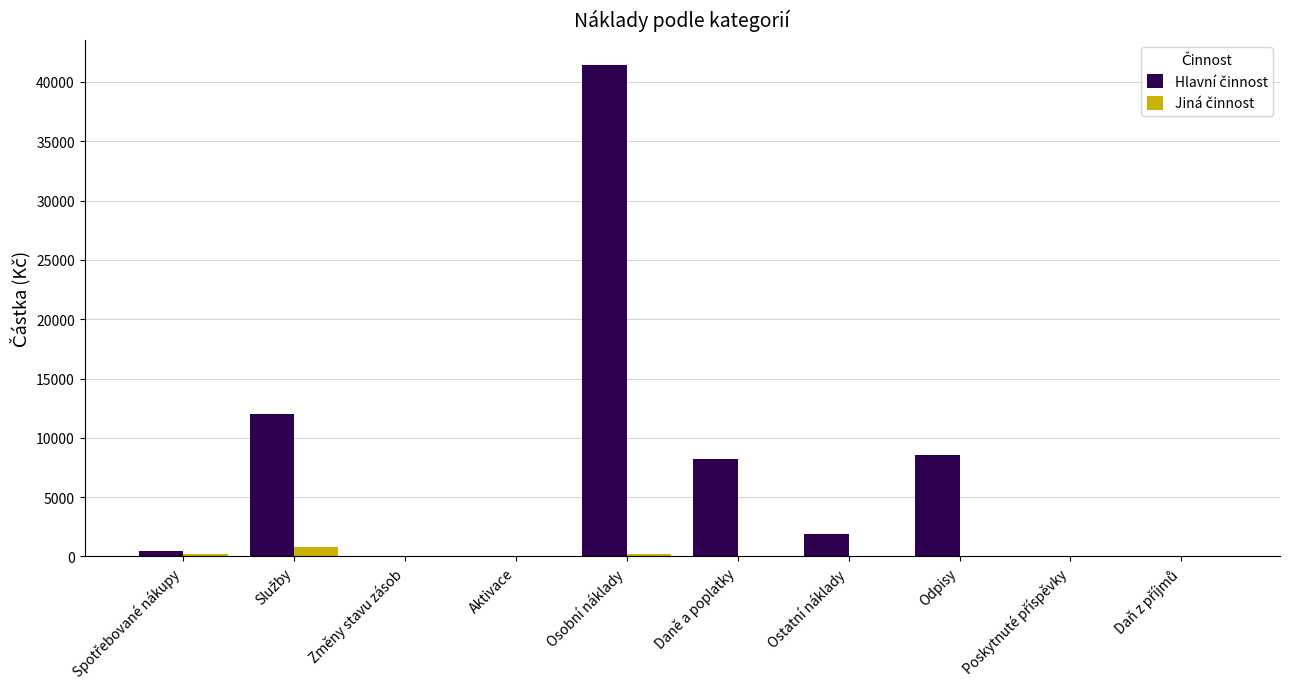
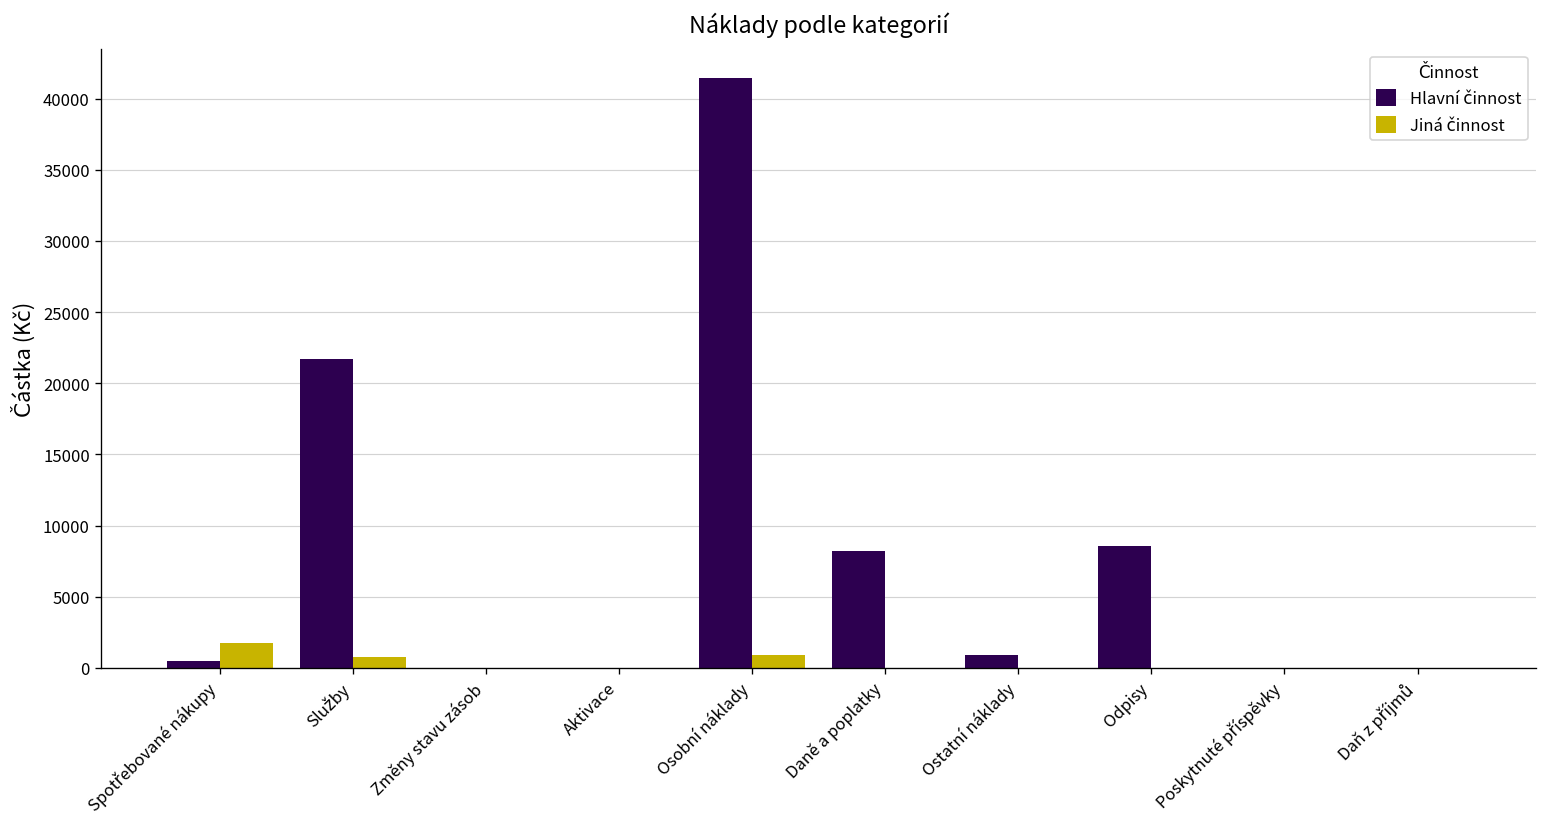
Jiná činnost, Spotřebované nákupy: 200 -> 1800
Hlavní činnost, Služby: 12000 -> 21700
Jiná činnost, Osobní náklady: 200 -> 900
Hlavní činnost, Ostatní náklady: 1900 -> 900
